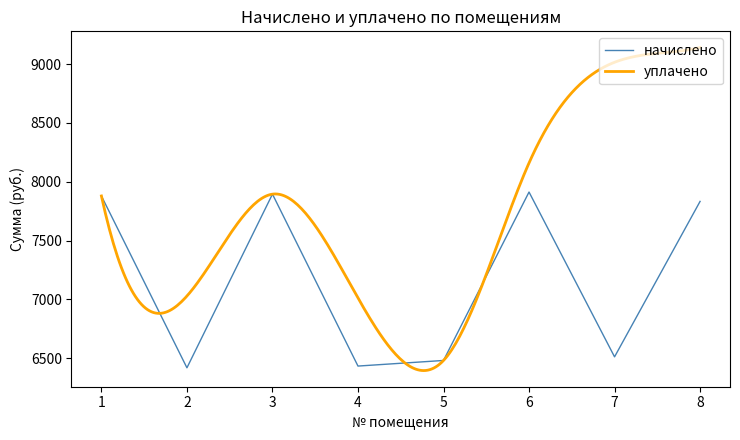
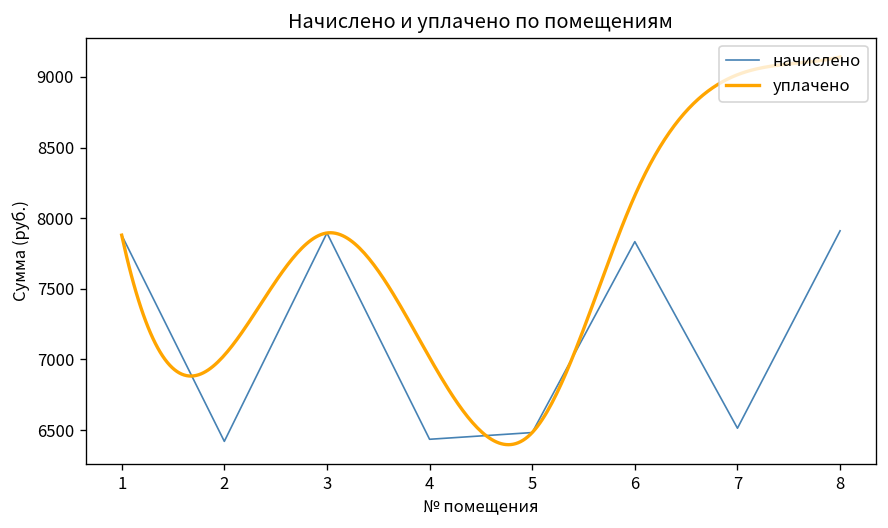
начислено, 6: 7910 -> 7830
начислено, 8: 7830 -> 7910
